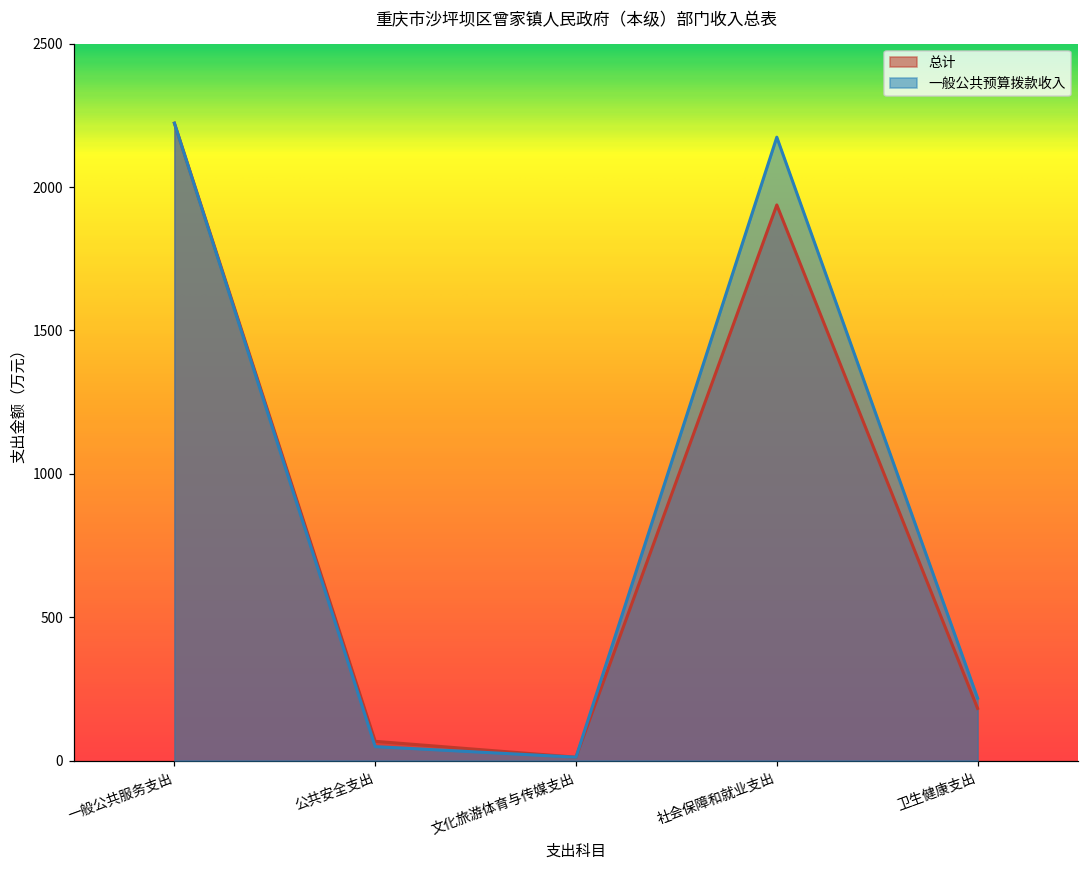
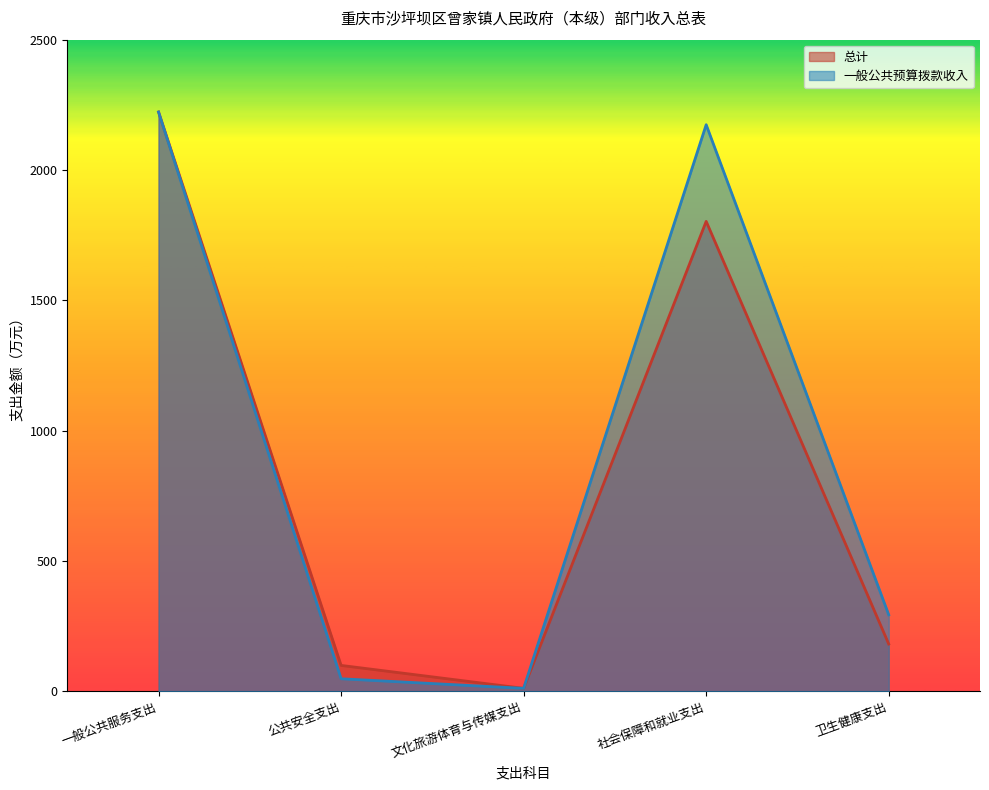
总计, 公共安全支出: 70 -> 100
总计, 社会保障和就业支出: 1940 -> 1800
一般公共预算拨款收入, 卫生健康支出: 220 -> 290
